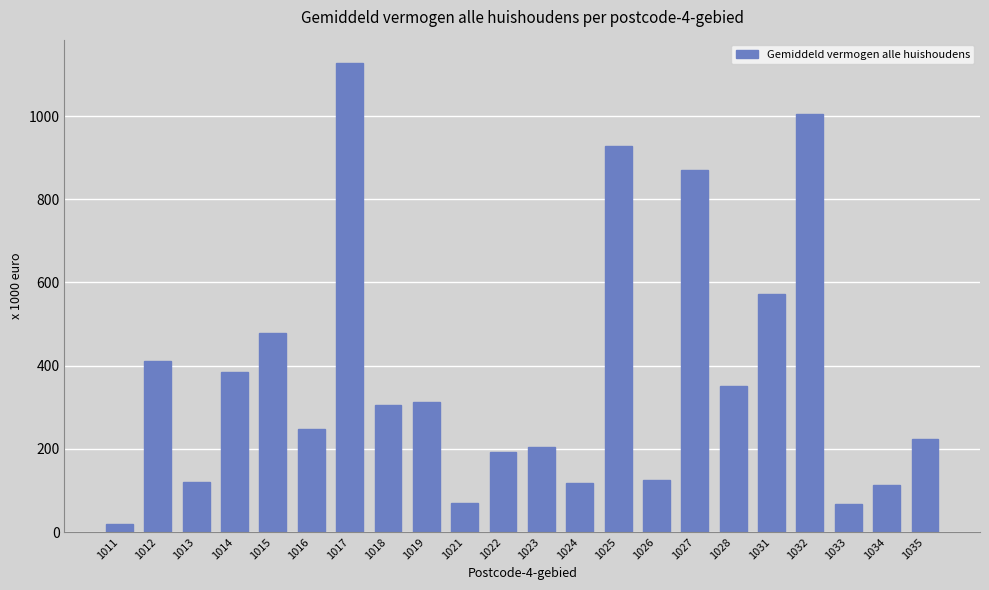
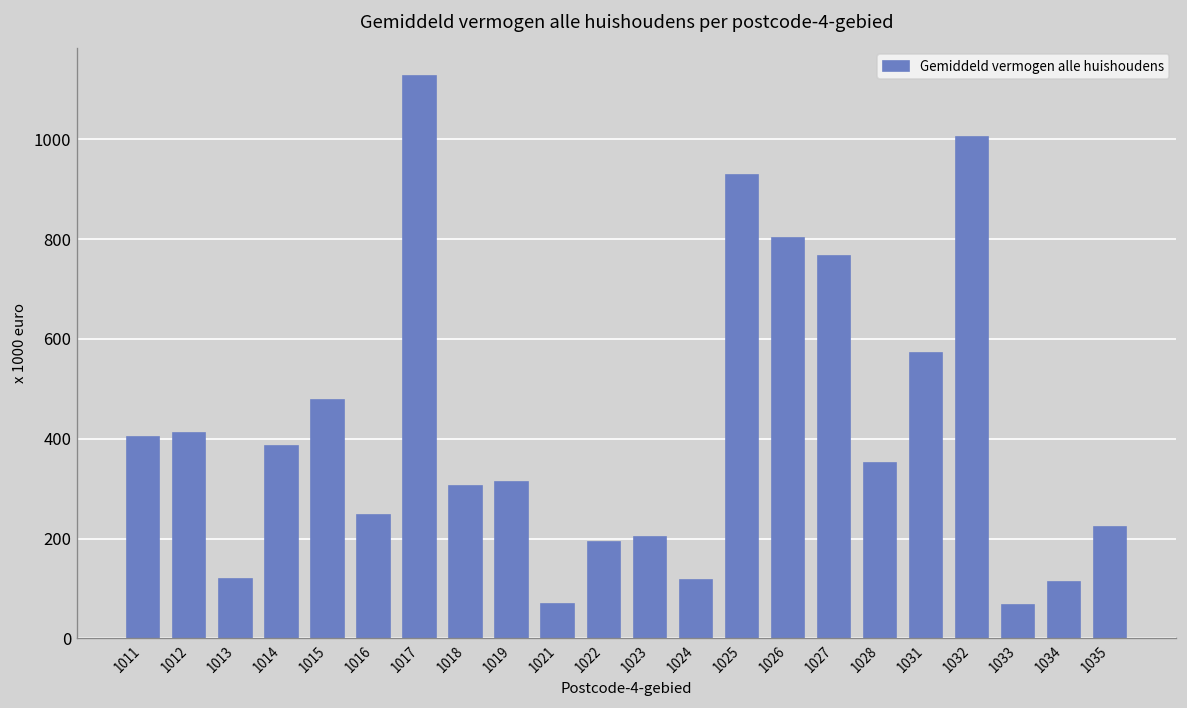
1011: 20 -> 400
1026: 120 -> 800
1027: 870 -> 770
